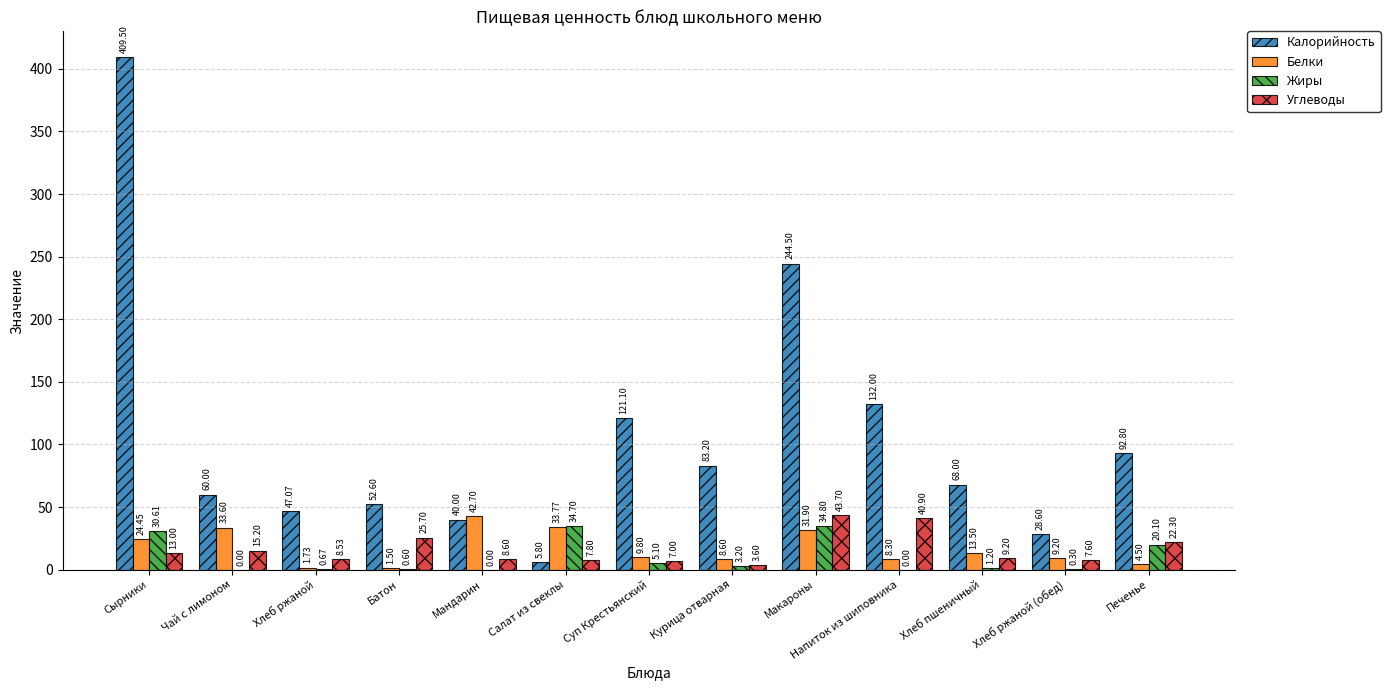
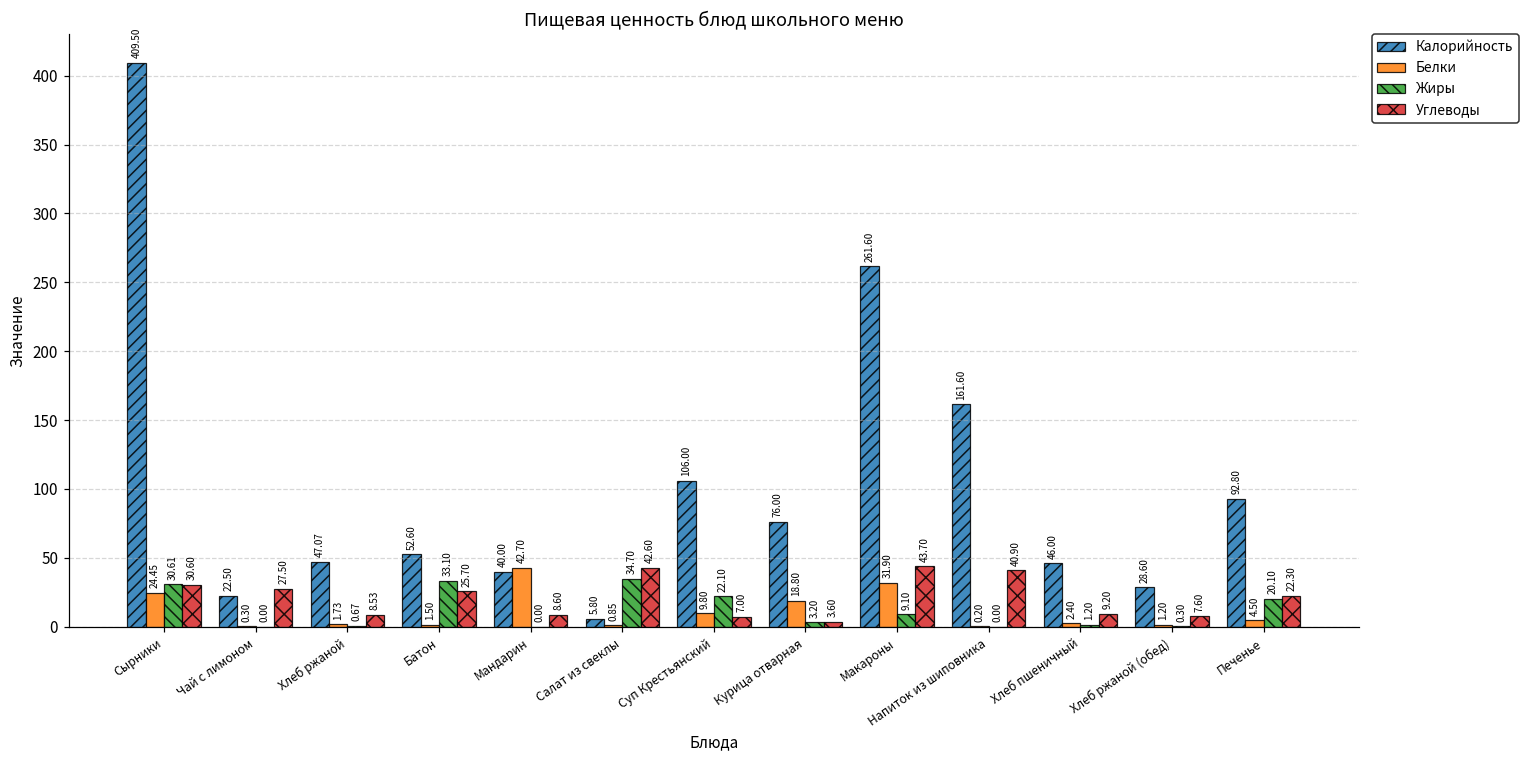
Углеводы, Сырники: 13.00 -> 30.60
Калорийность, Чай с лимоном: 60.00 -> 22.50
Белки, Чай с лимоном: 33.60 -> 0.30
Углеводы, Чай с лимоном: 15.20 -> 27.50
Жиры, Батон: 0.60 -> 33.10
Белки, Салат из свеклы: 33.77 -> 0.85
Углеводы, Салат из свеклы: 7.80 -> 42.60
Калорийность, Суп Крестьянский: 121.10 -> 106.00
Жиры, Суп Крестьянский: 5.10 -> 22.10
Калорийность, Курица отварная: 83.20 -> 76.00
Белки, Курица отварная: 8.60 -> 18.80
Калорийность, Макароны: 244.50 -> 261.60
Жиры, Макароны: 34.80 -> 9.10
Калорийность, Напиток из шиповника: 132.00 -> 161.60
Белки, Напиток из шиповника: 8.30 -> 0.20
Калорийность, Хлеб пшеничный: 68.00 -> 46.00
Белки, Хлеб пшеничный: 13.50 -> 2.40
Белки, Хлеб ржаной (обед): 9.20 -> 1.20
